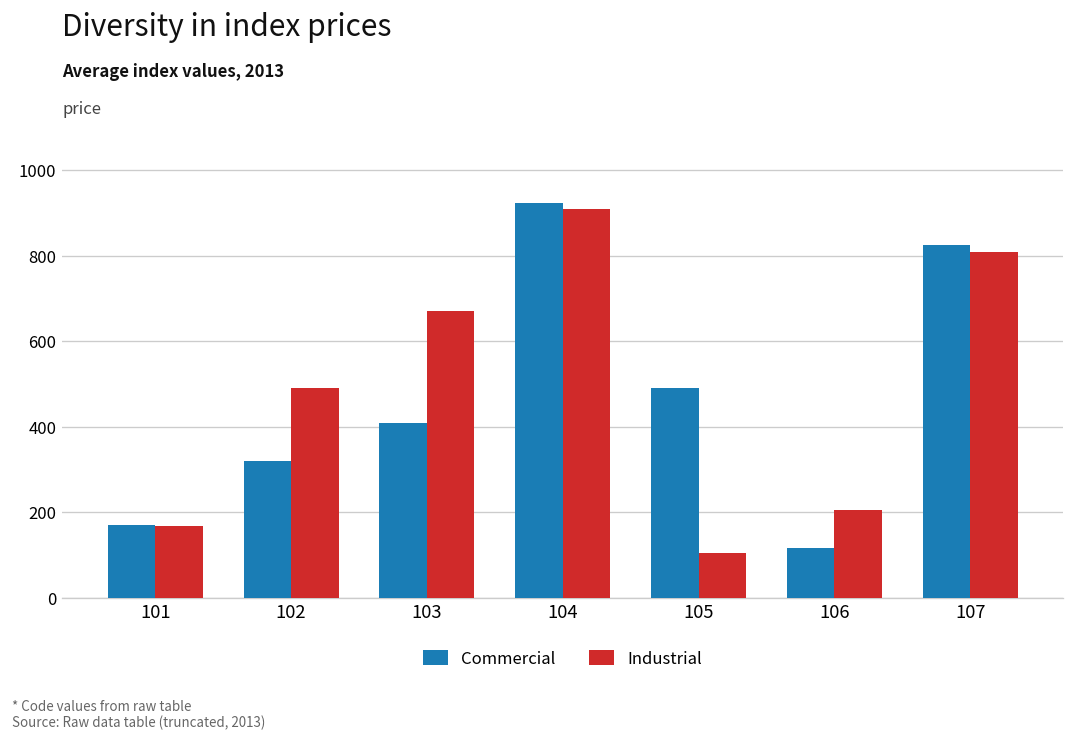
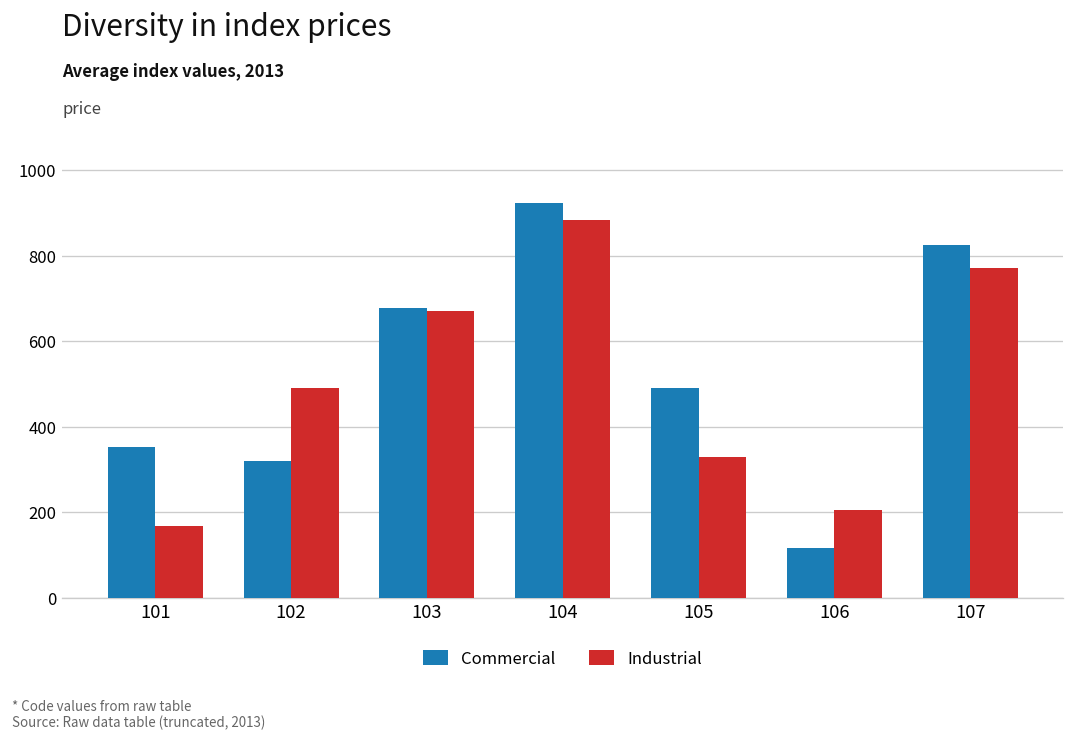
Commercial, 101: 170 -> 350
Commercial, 103: 410 -> 680
Industrial, 104: 910 -> 880
Industrial, 105: 110 -> 330
Industrial, 107: 810 -> 770
